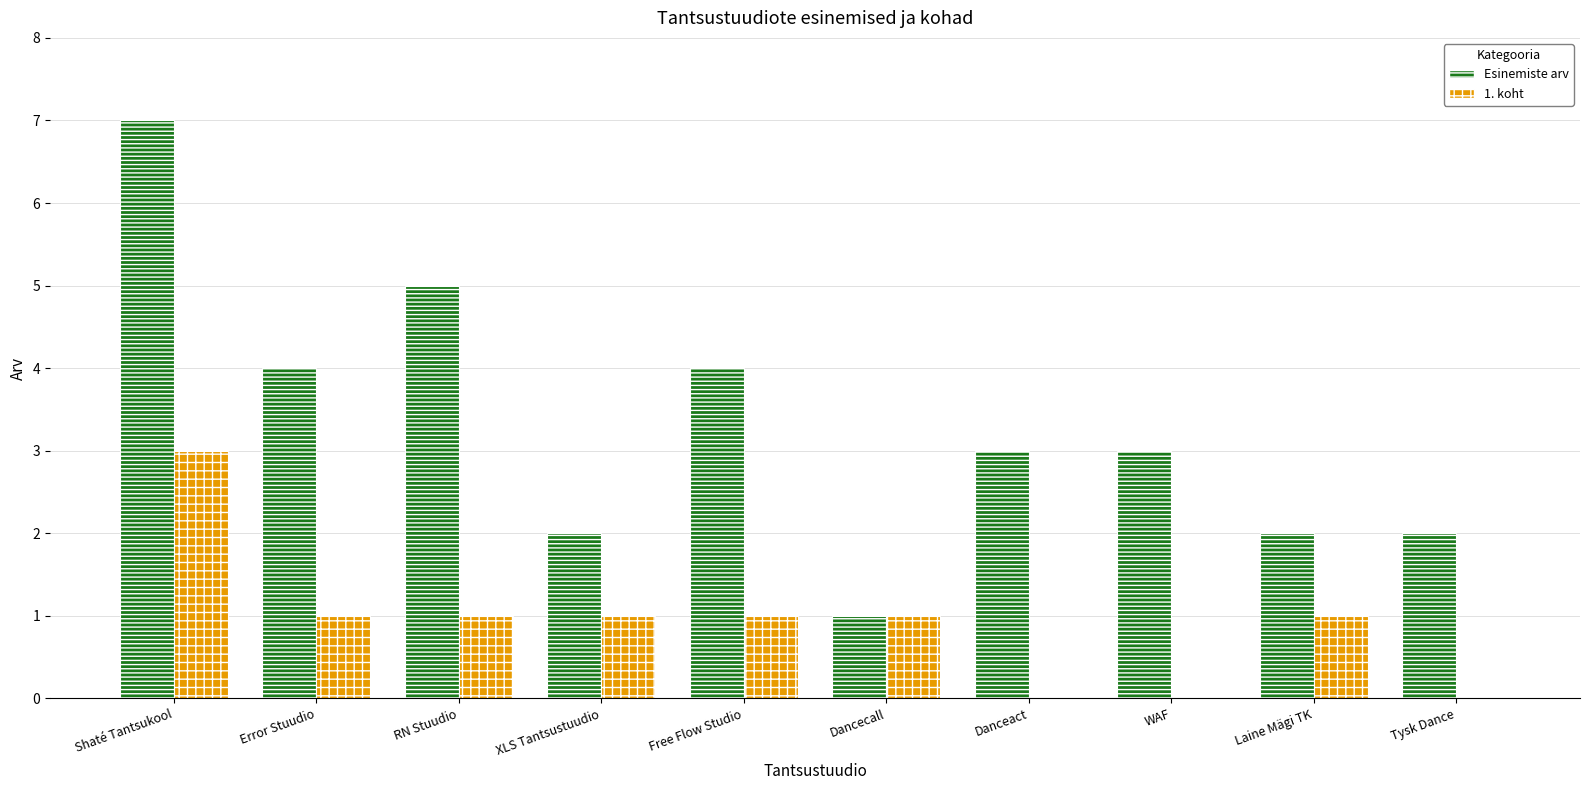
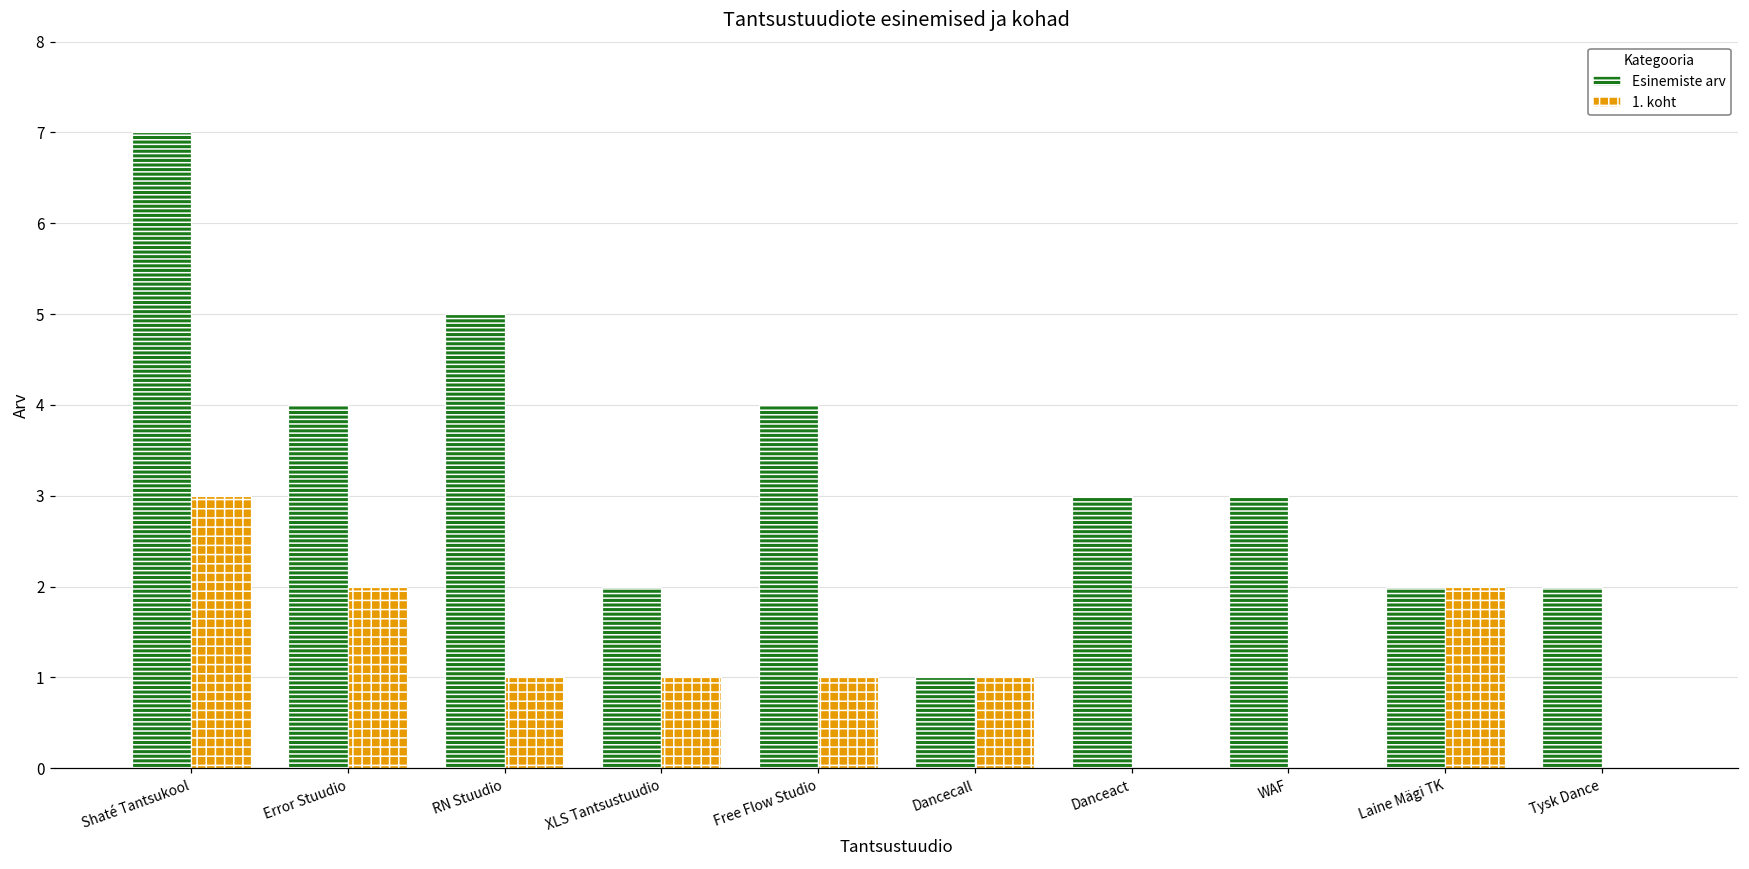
1. koht, Error Stuudio: 1 -> 2
1. koht, Laine Mägi TK: 1 -> 2
